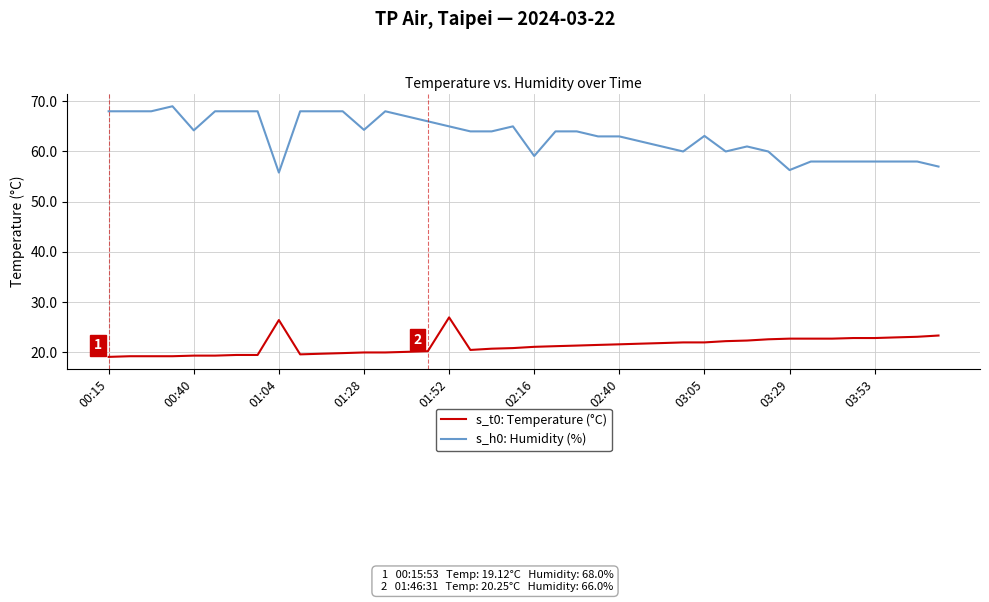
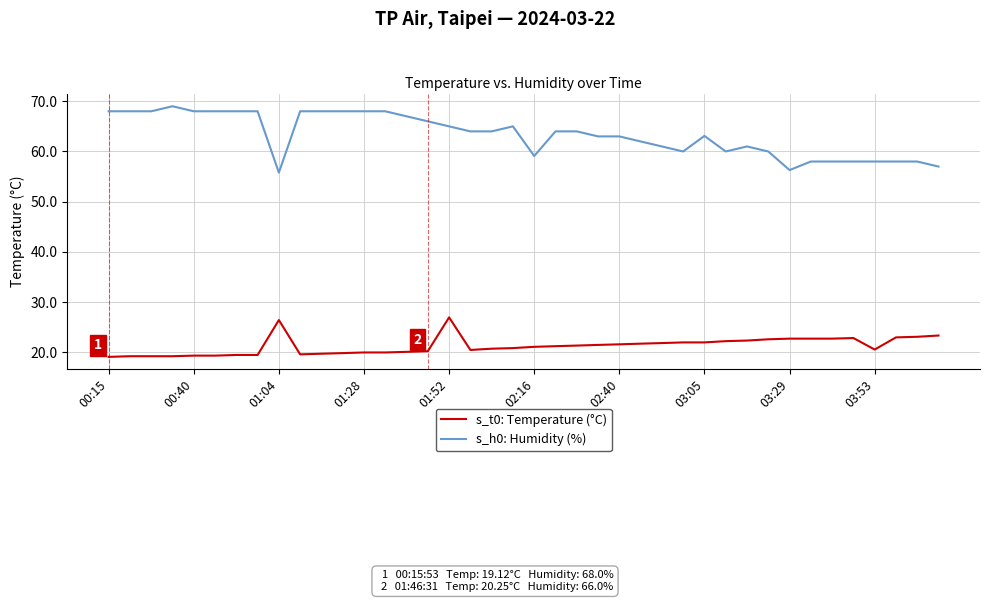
s_h0: Humidity (%), 00:40: 64 -> 68
s_h0: Humidity (%), 01:28: 64 -> 68
s_t0: Temperature (°C), 03:53: 23 -> 21
